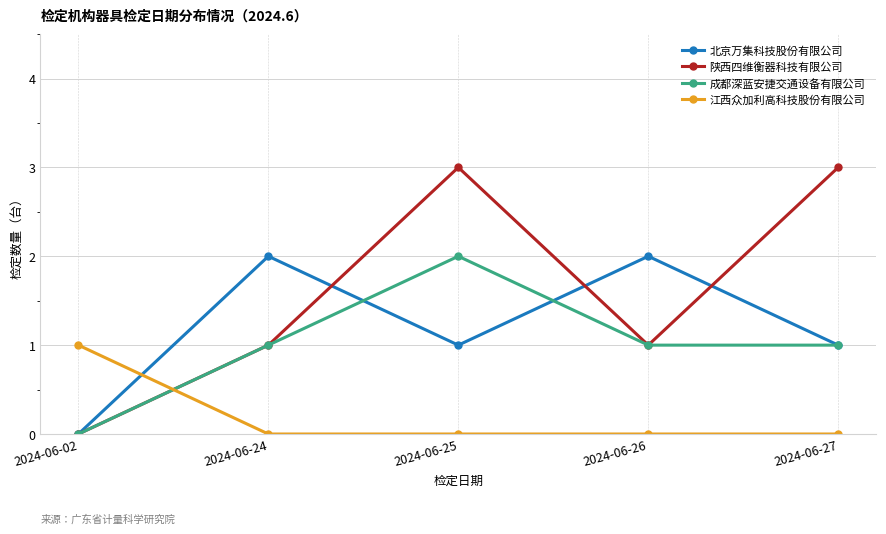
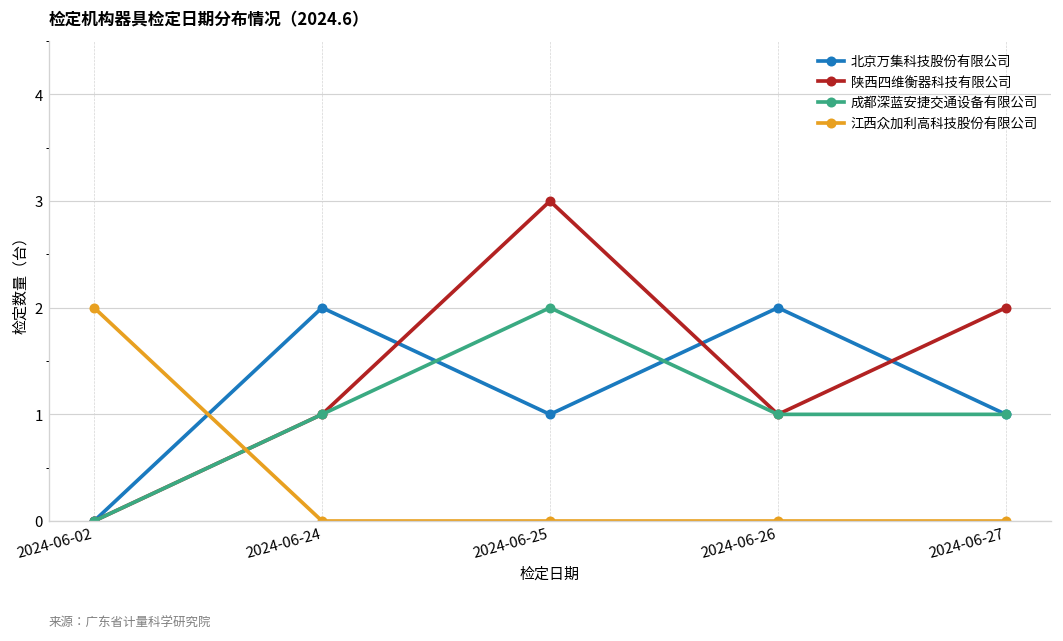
江西众加利高科技股份有限公司, 2024-06-02: 1 -> 2
陕西四维衡器科技有限公司, 2024-06-27: 3 -> 2
